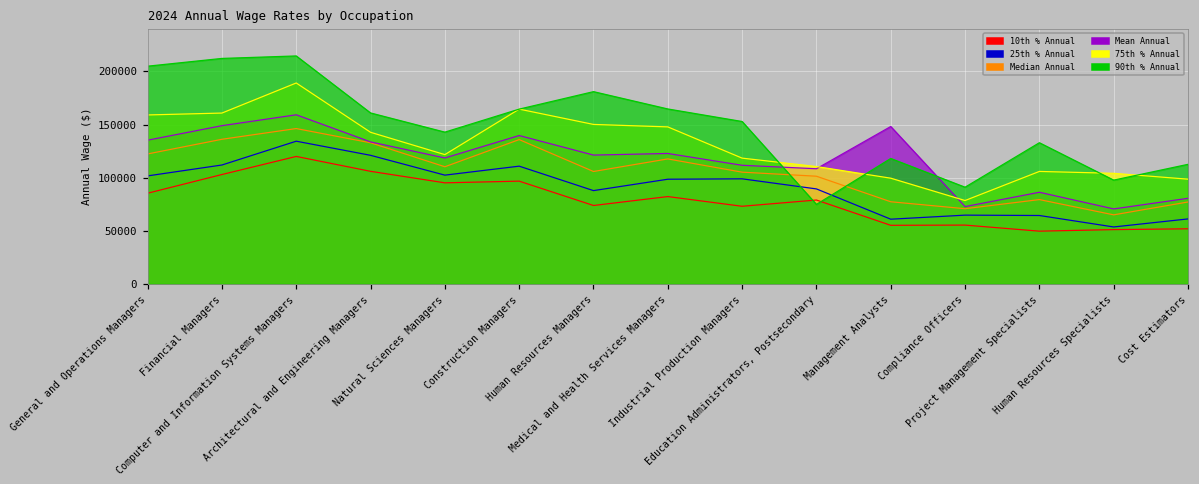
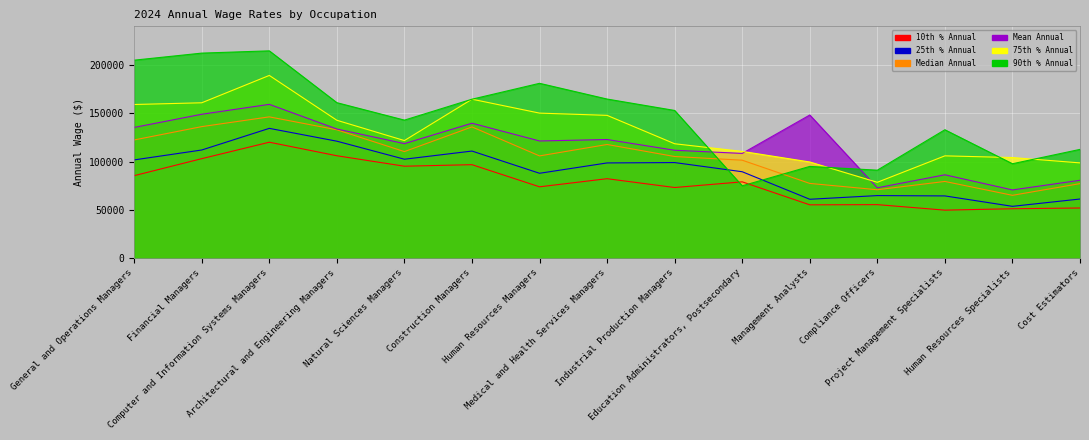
90th % Annual, Management Analysts: 120000 -> 90000
